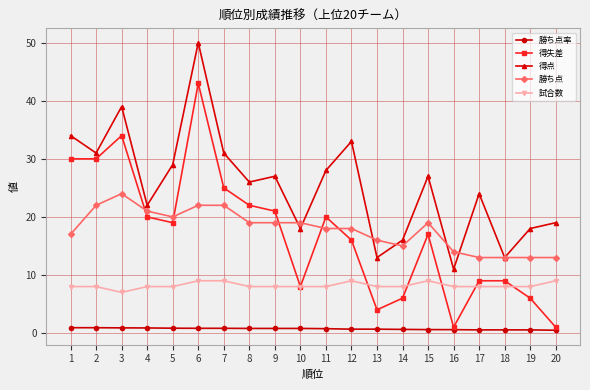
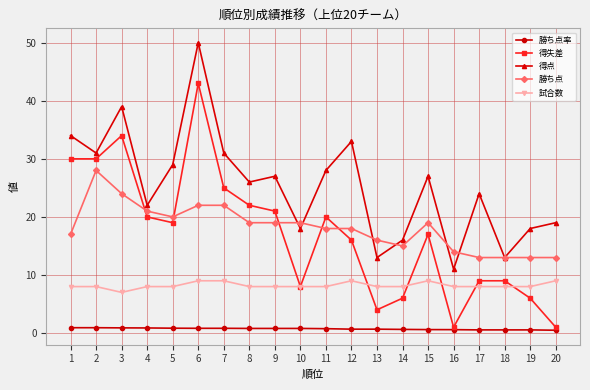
勝ち点, 2: 22 -> 28
